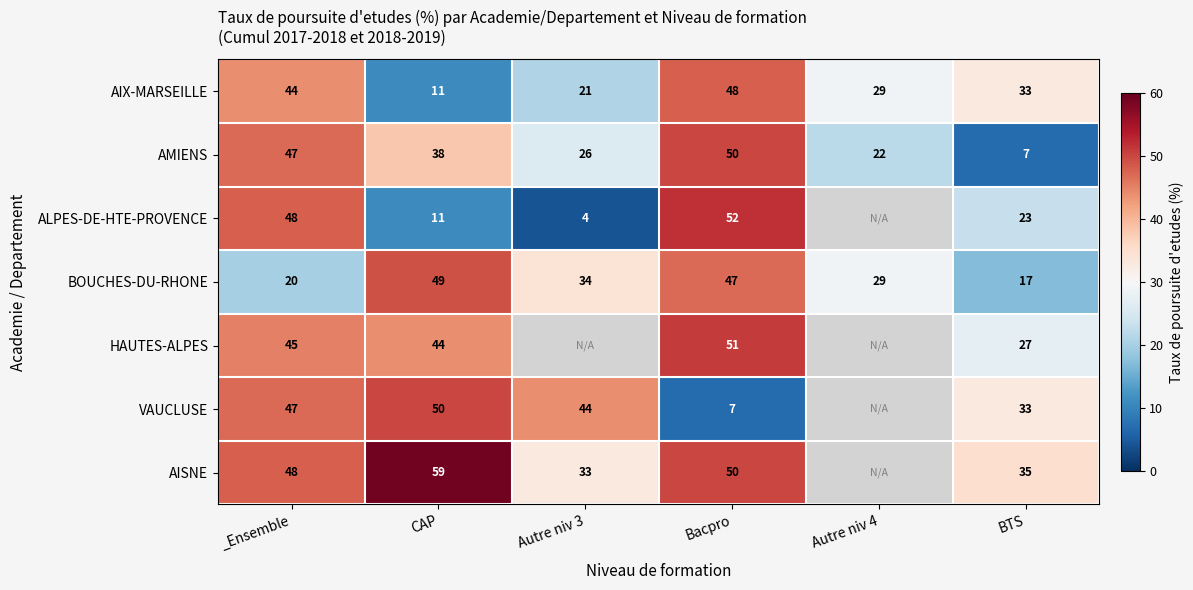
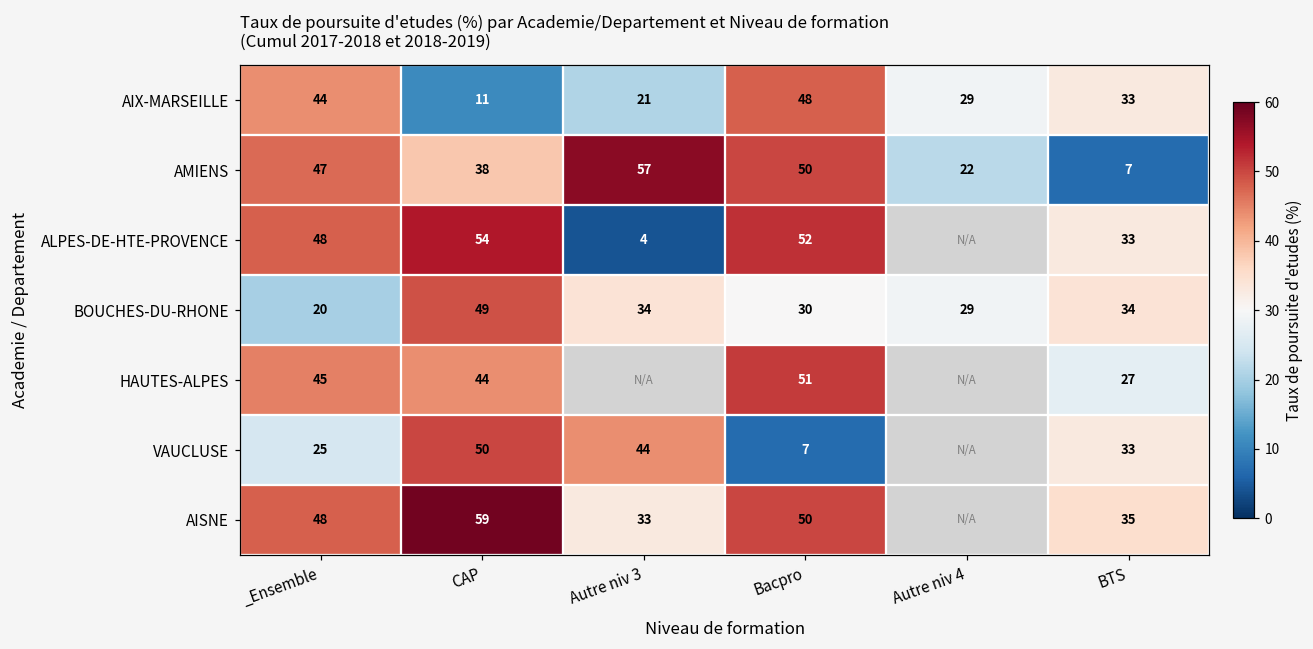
AMIENS, Autre niv 3: 26 -> 57
ALPES-DE-HTE-PROVENCE, CAP: 11 -> 54
ALPES-DE-HTE-PROVENCE, BTS: 23 -> 33
BOUCHES-DU-RHONE, Bacpro: 47 -> 30
BOUCHES-DU-RHONE, BTS: 17 -> 34
VAUCLUSE, _Ensemble: 47 -> 25
